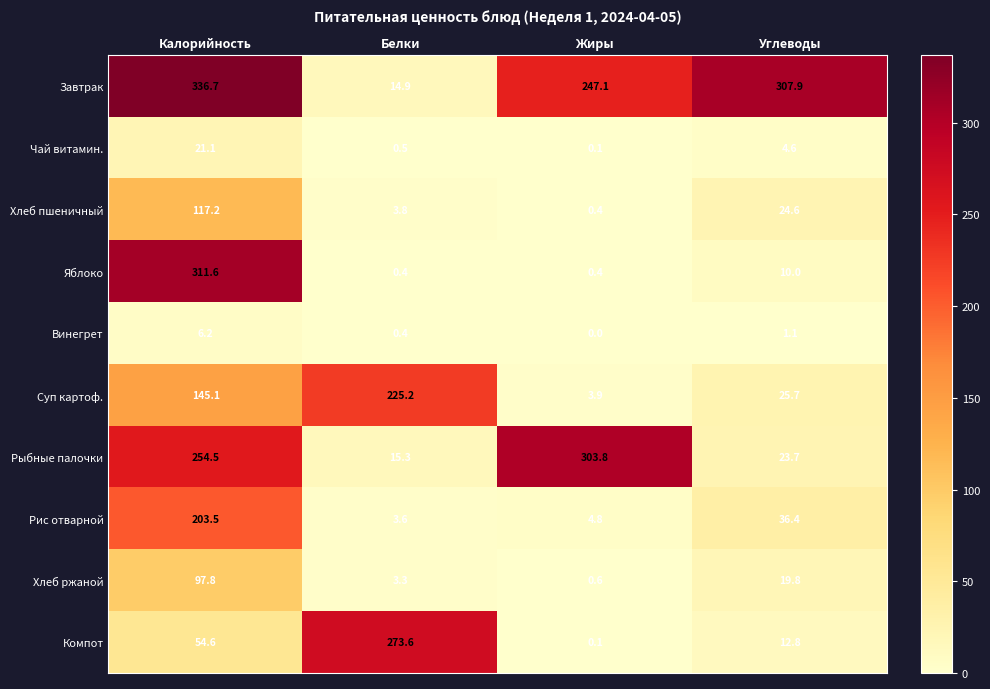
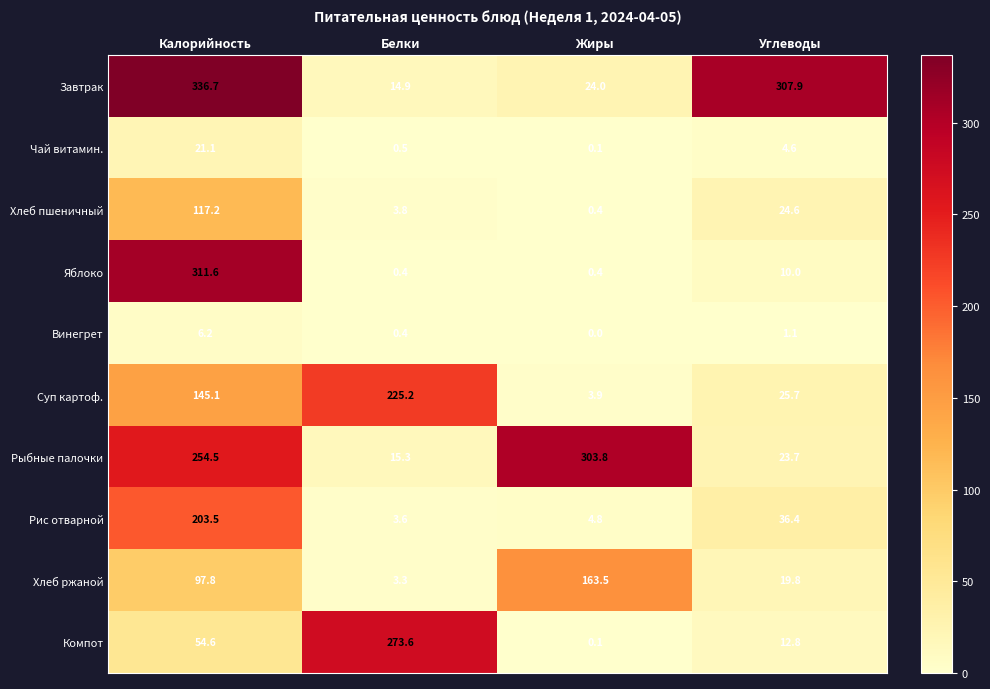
Завтрак, Жиры: 247.1 -> 24.0
Хлеб ржаной, Жиры: 0.6 -> 163.5
